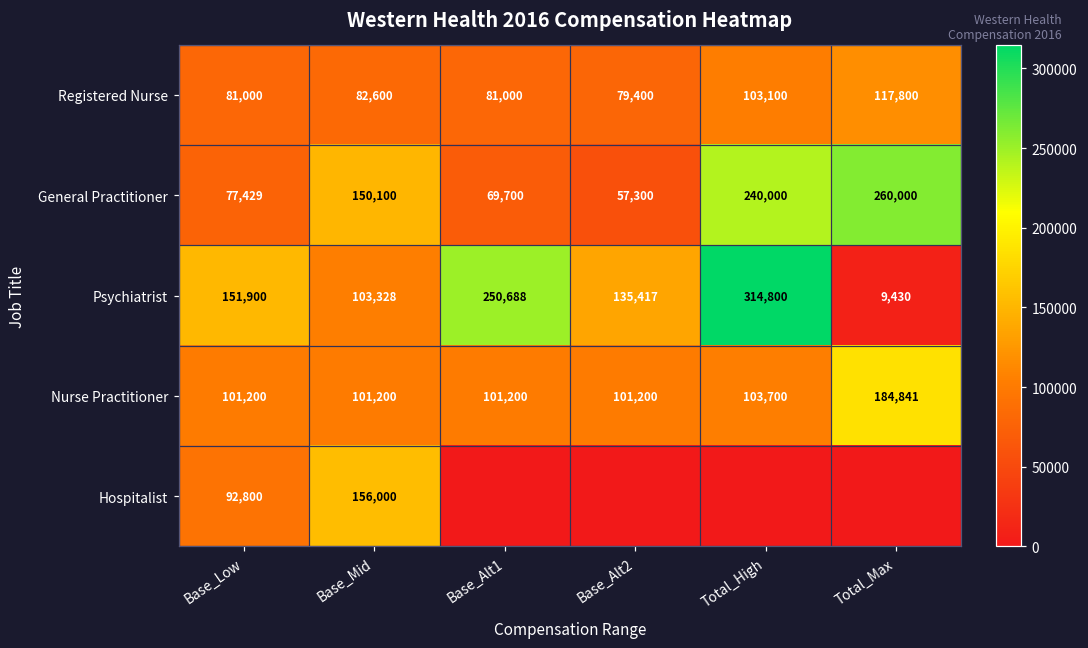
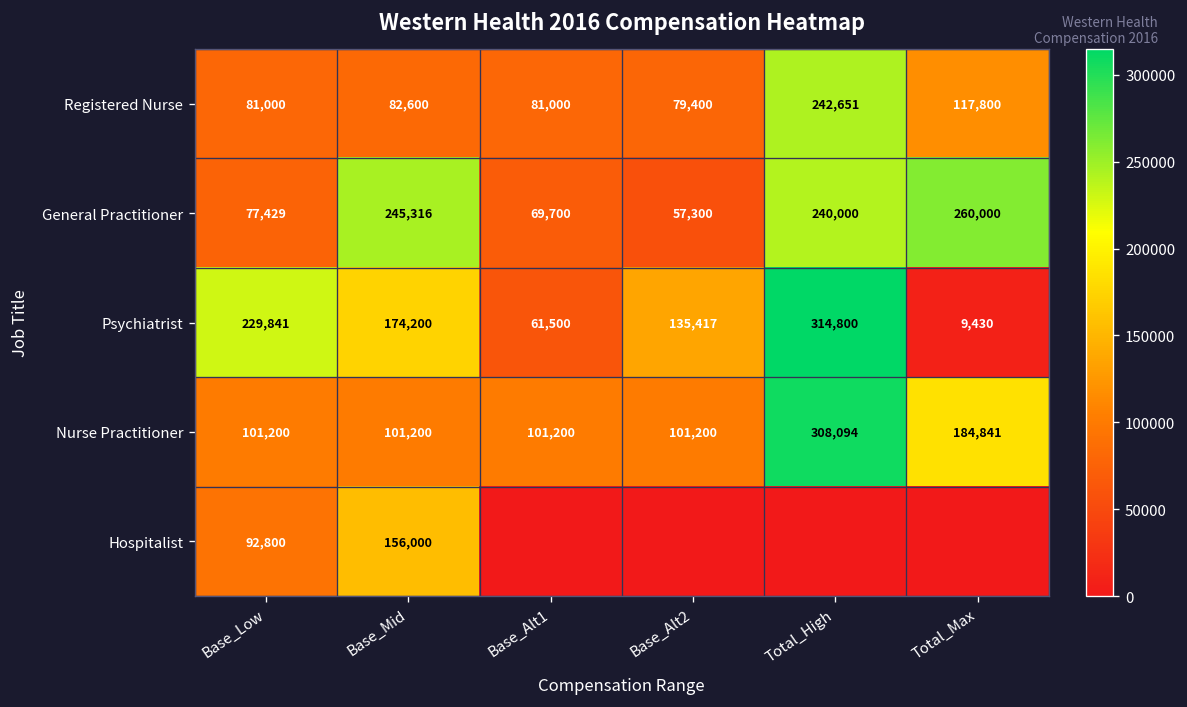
Registered Nurse, Total_High: 103,100 -> 242,651
General Practitioner, Base_Mid: 150,100 -> 245,316
Psychiatrist, Base_Low: 151,900 -> 229,841
Psychiatrist, Base_Mid: 103,328 -> 174,200
Psychiatrist, Base_Alt1: 250,688 -> 61,500
Nurse Practitioner, Total_High: 103,700 -> 308,094
